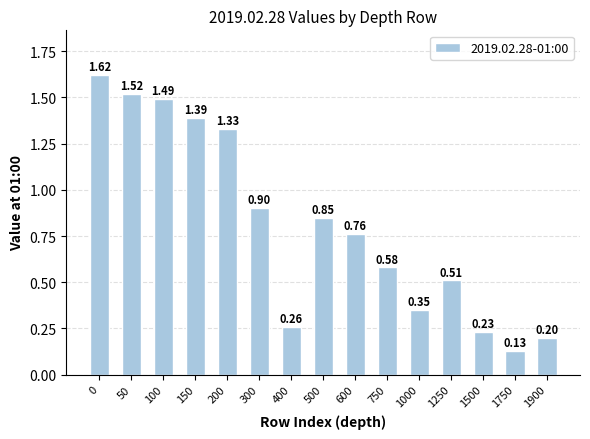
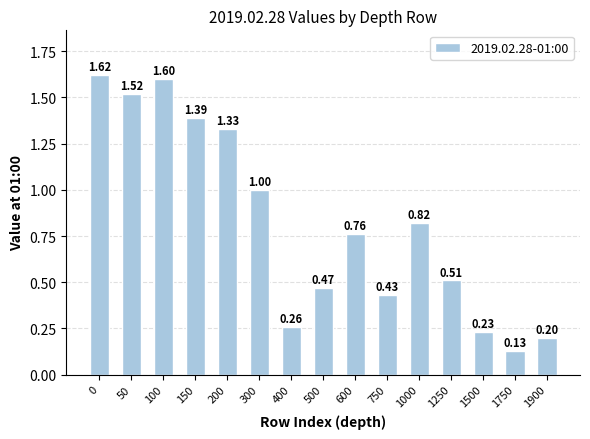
100: 1.49 -> 1.60
300: 0.90 -> 1.00
500: 0.85 -> 0.47
750: 0.58 -> 0.43
1000: 0.35 -> 0.82
